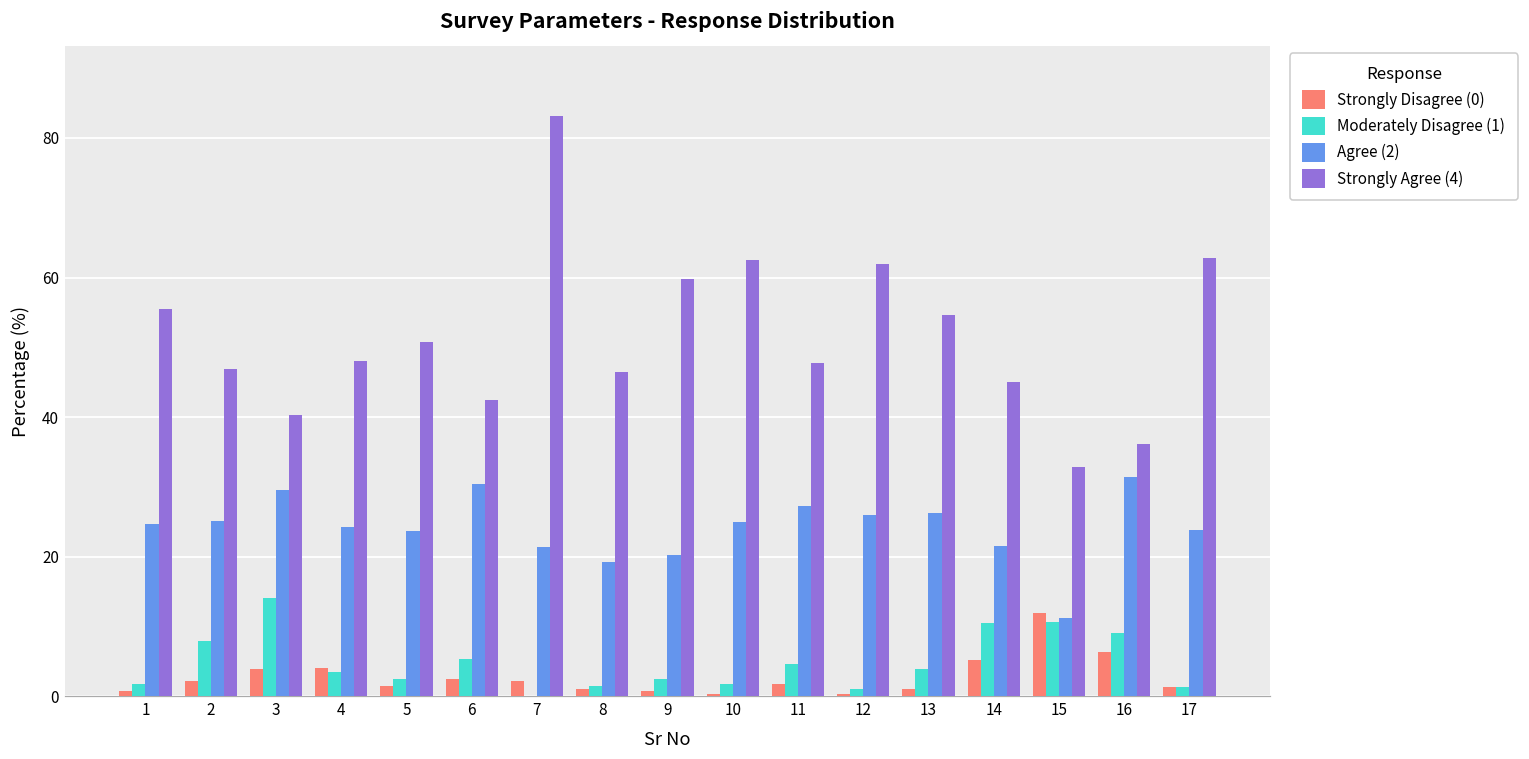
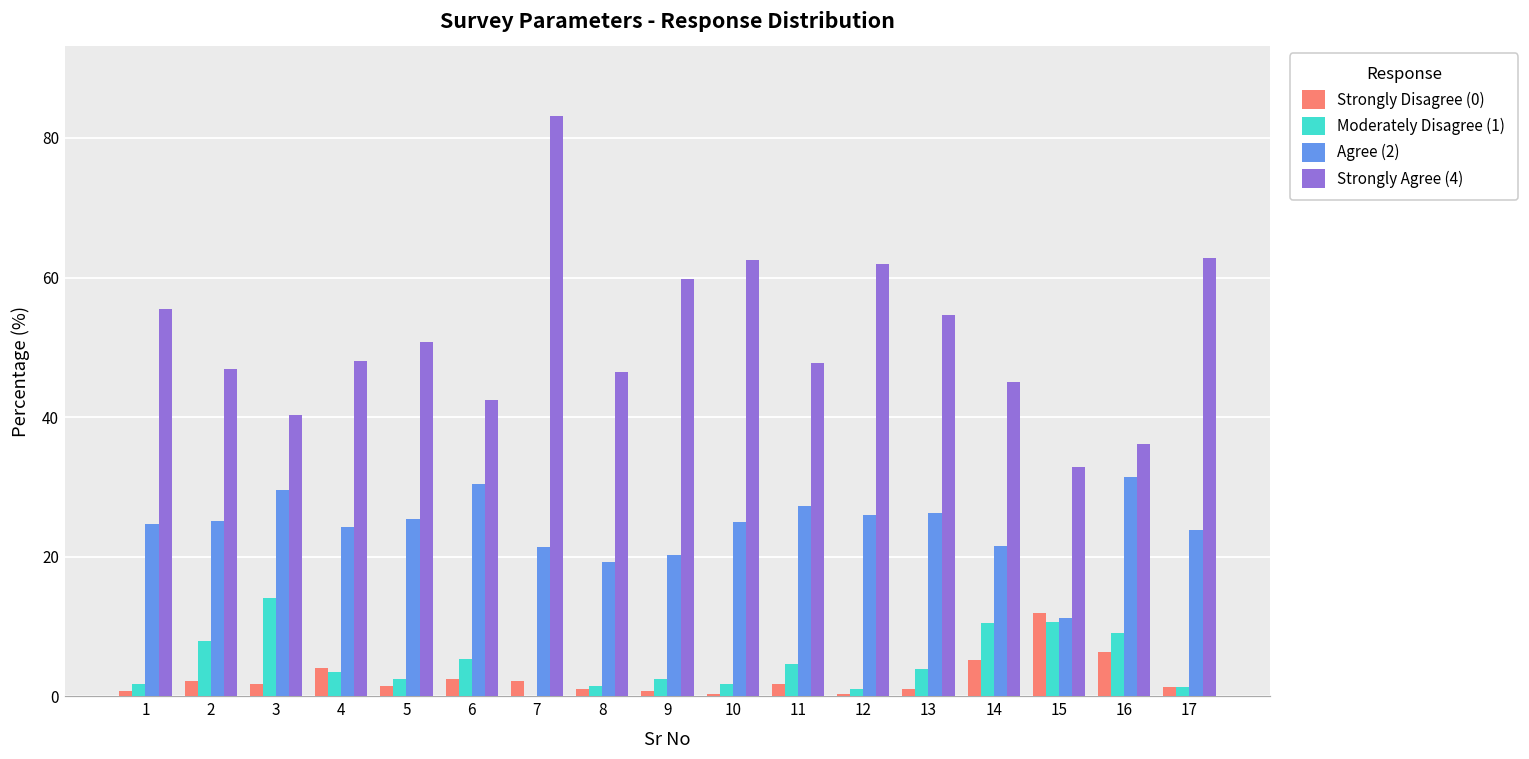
Strongly Disagree (0), 3: 4 -> 2
Agree (2), 5: 24 -> 25
